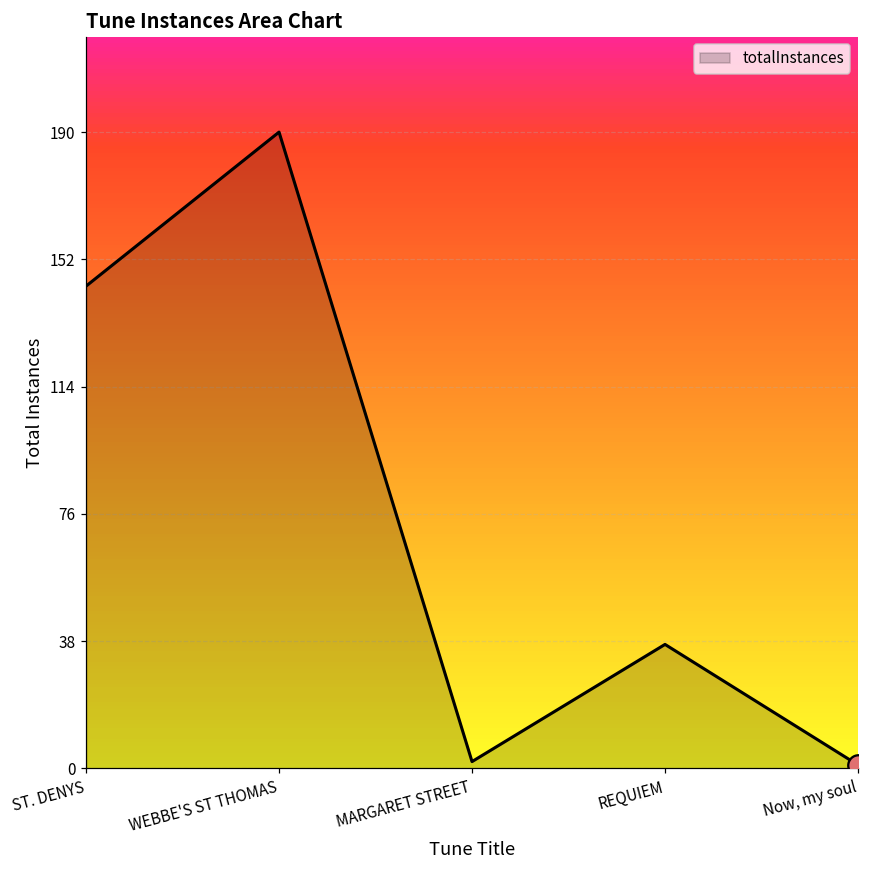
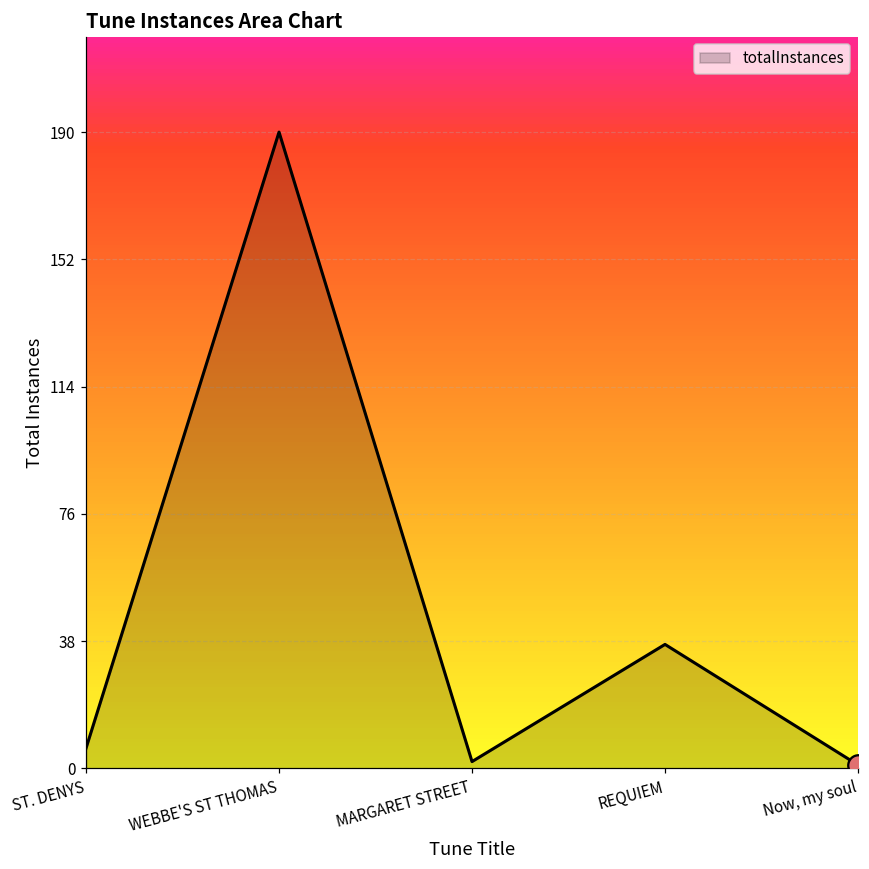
totalInstances, ST. DENYS: 144 -> 6
